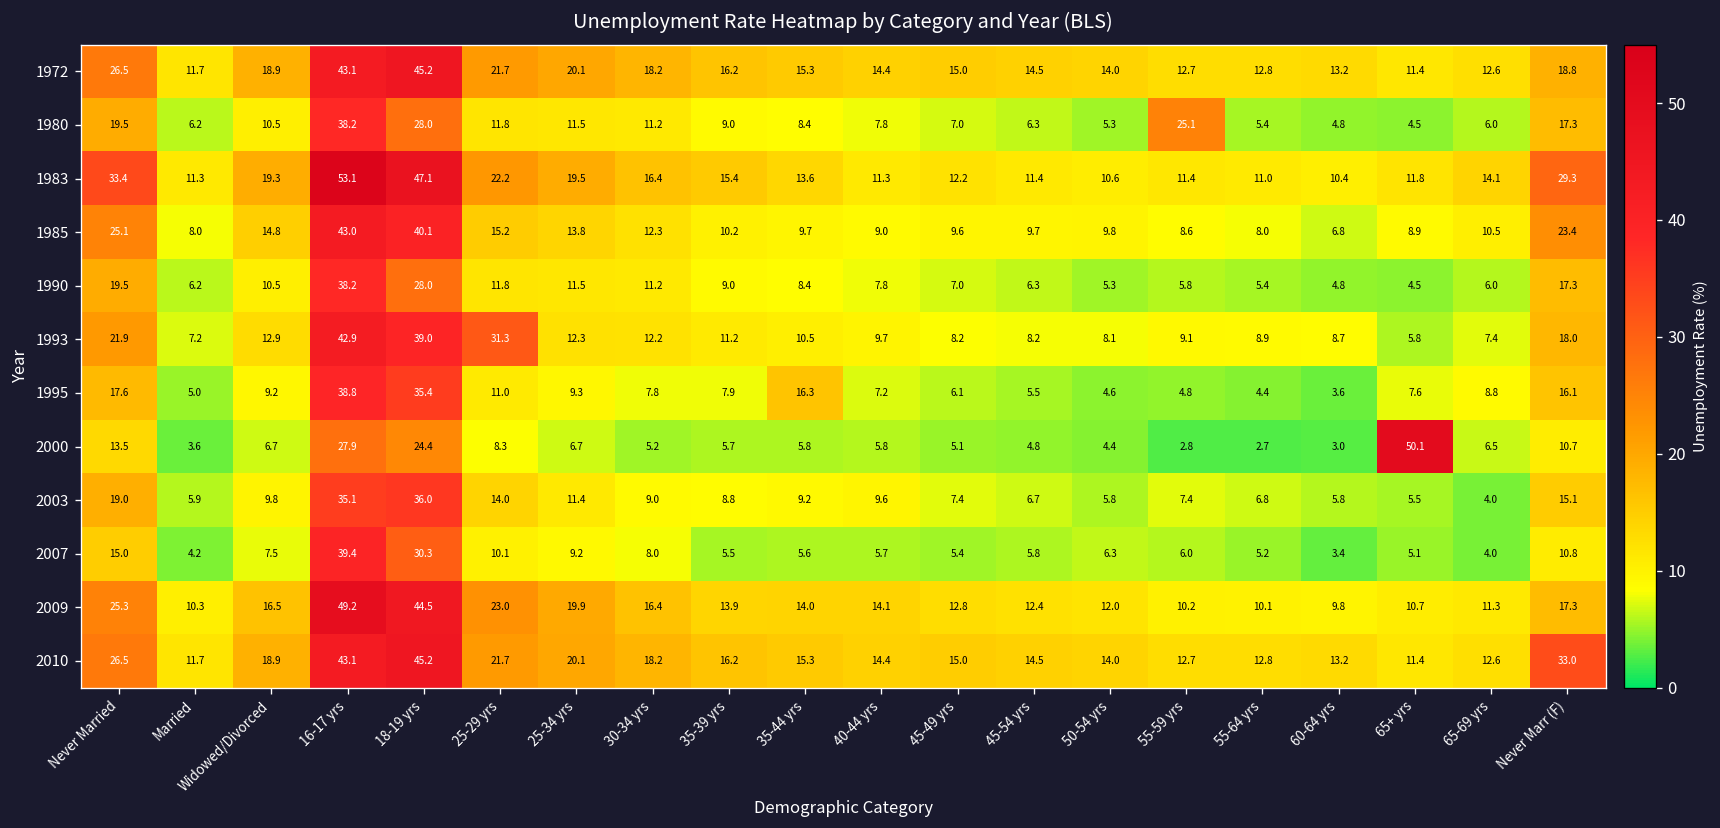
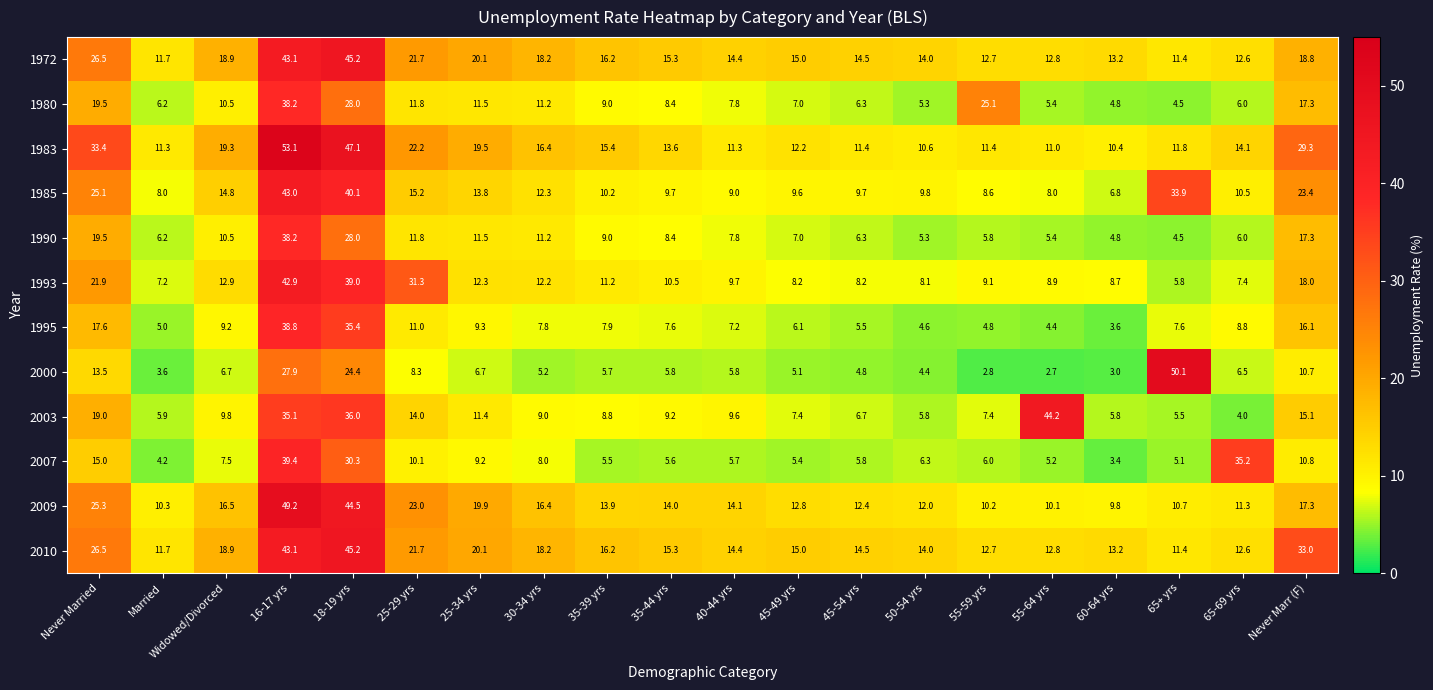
1985, 65+ yrs: 8.9 -> 33.9
1995, 35-44 yrs: 16.3 -> 7.6
2003, 55-64 yrs: 6.8 -> 44.2
2007, 65-69 yrs: 4.0 -> 35.2
